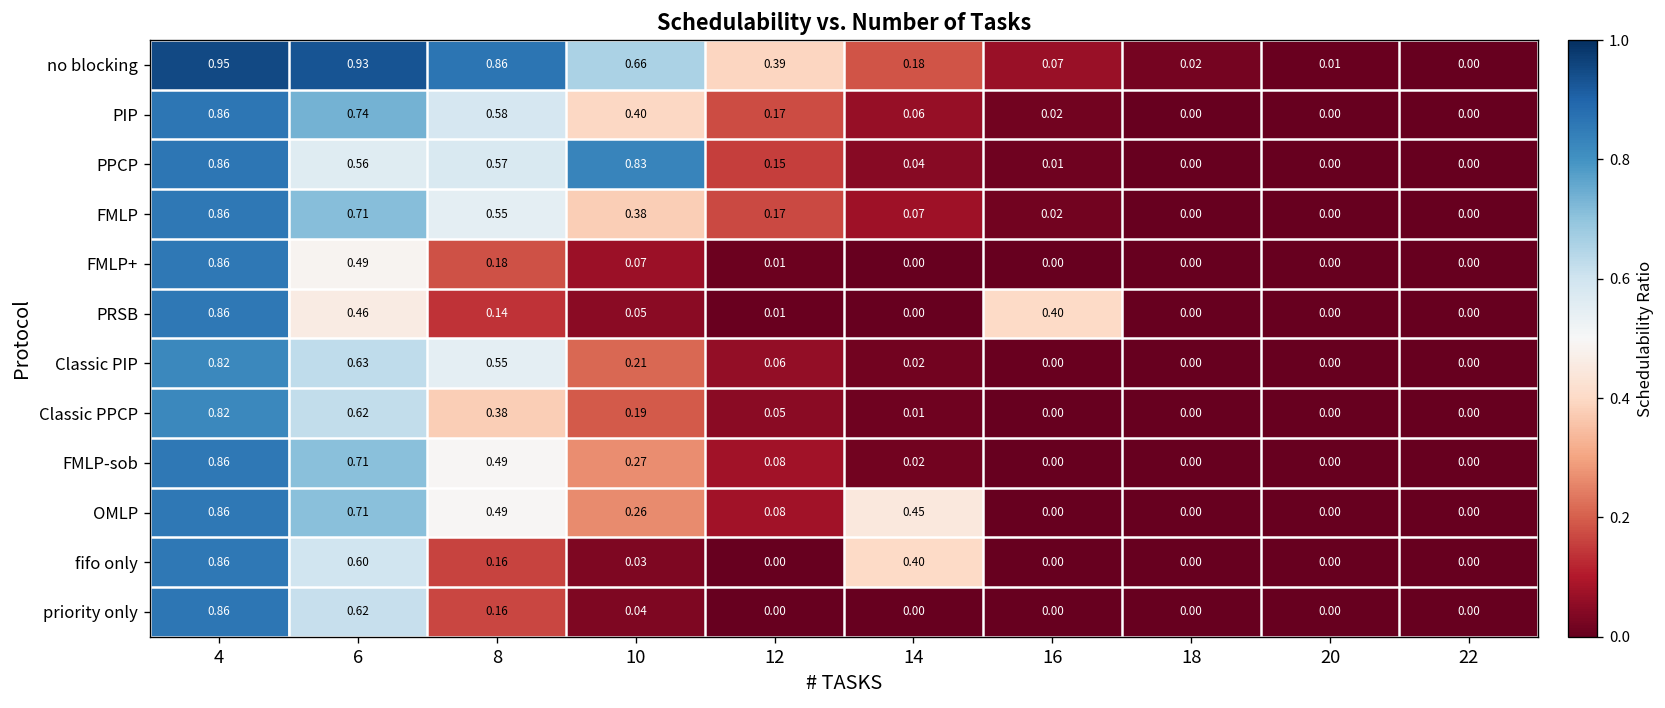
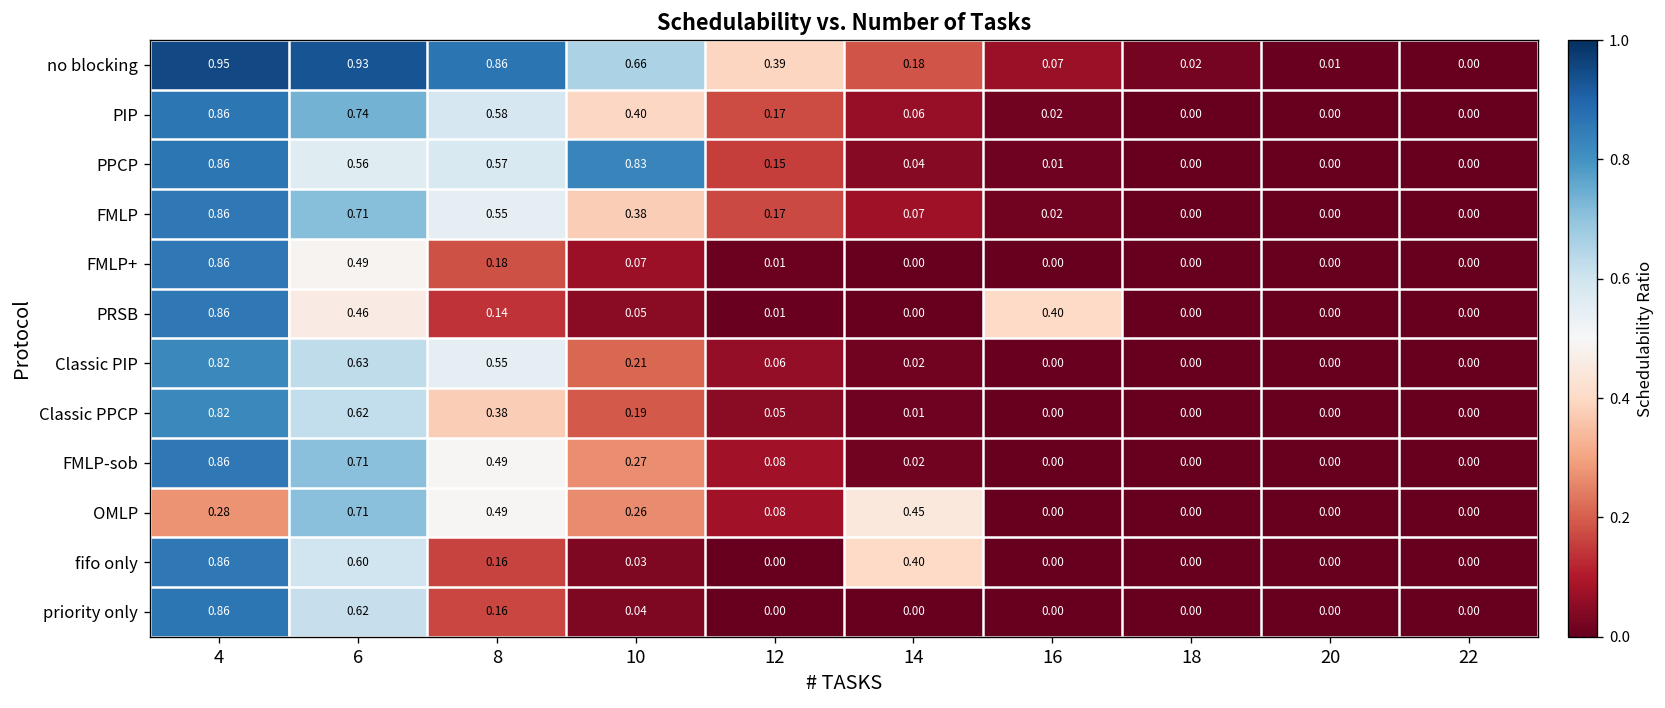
OMLP, 4: 0.86 -> 0.28
